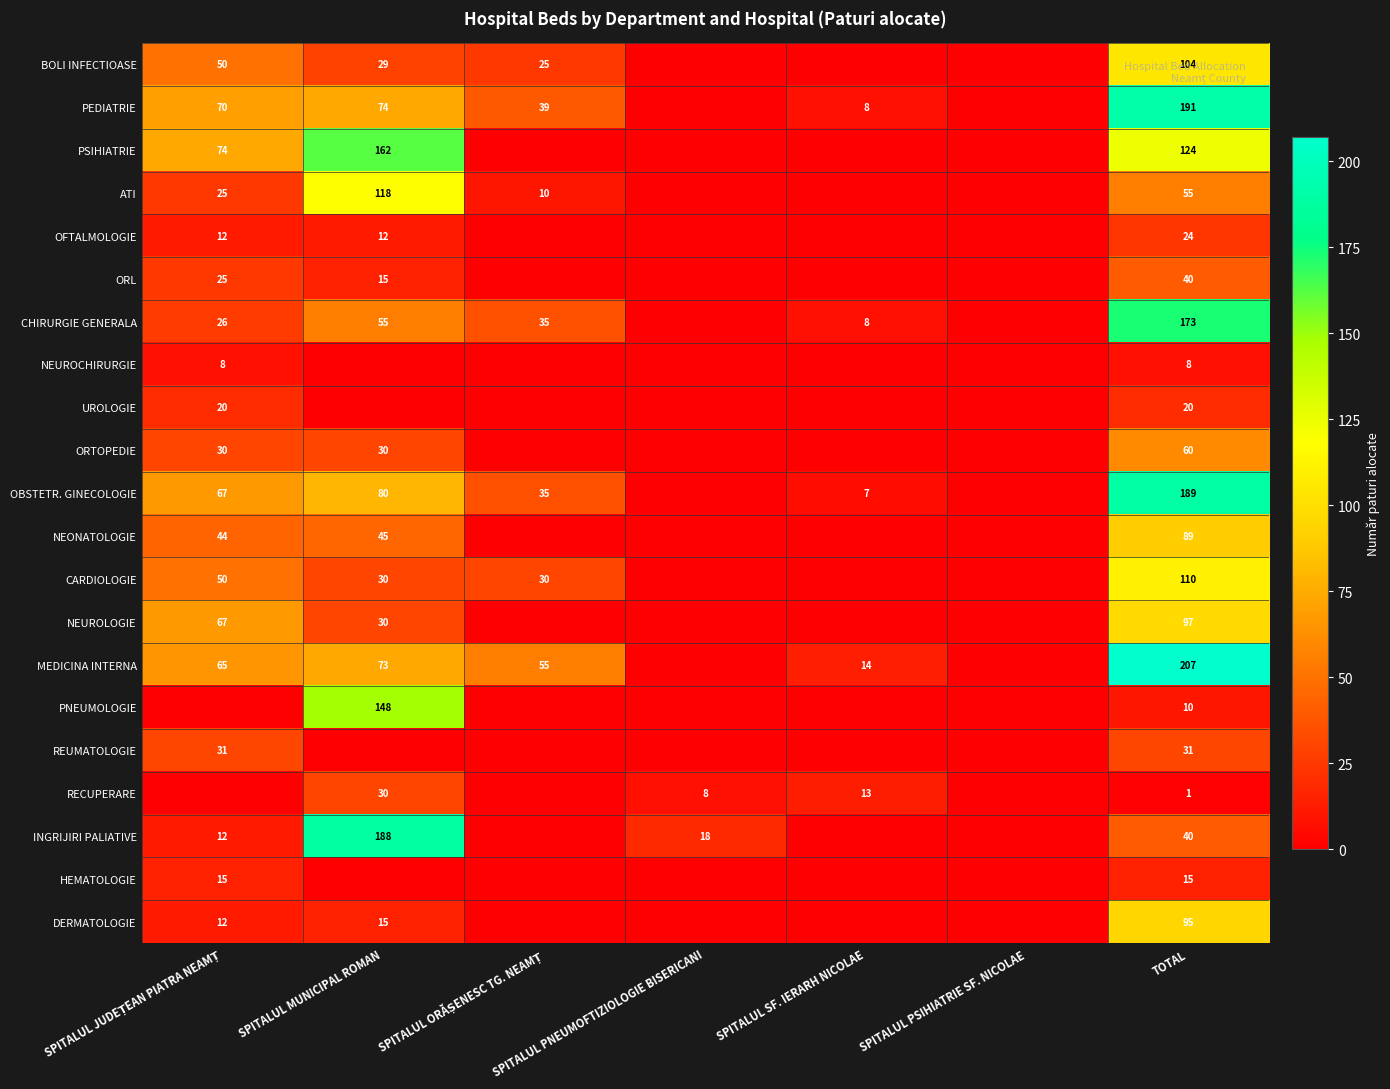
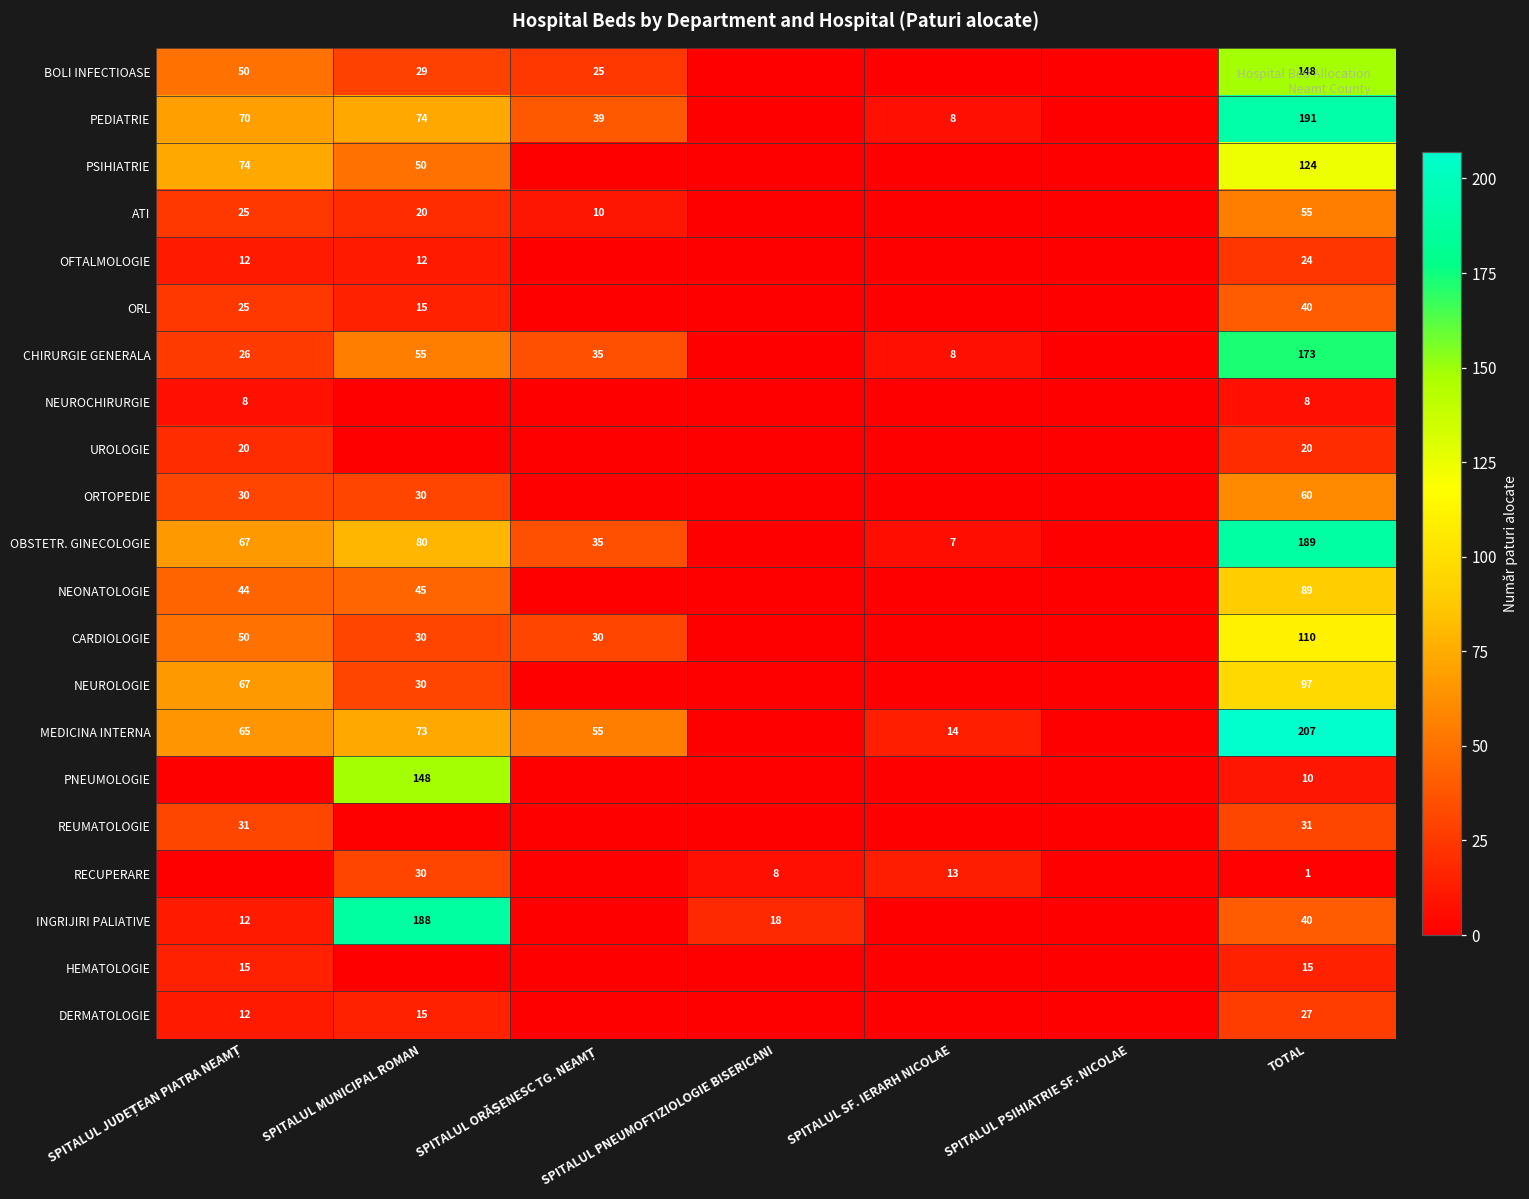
BOLI INFECTIOASE, TOTAL: 104 -> 148
PSIHIATRIE, SPITALUL MUNICIPAL ROMAN: 162 -> 50
ATI, SPITALUL MUNICIPAL ROMAN: 118 -> 20
DERMATOLOGIE, TOTAL: 95 -> 27
